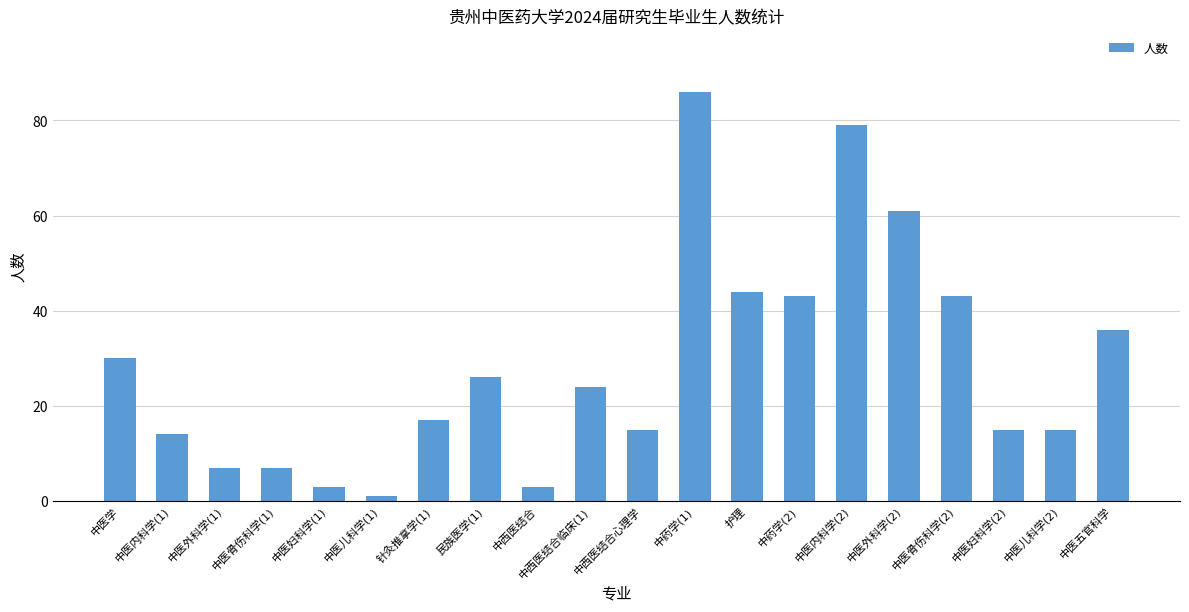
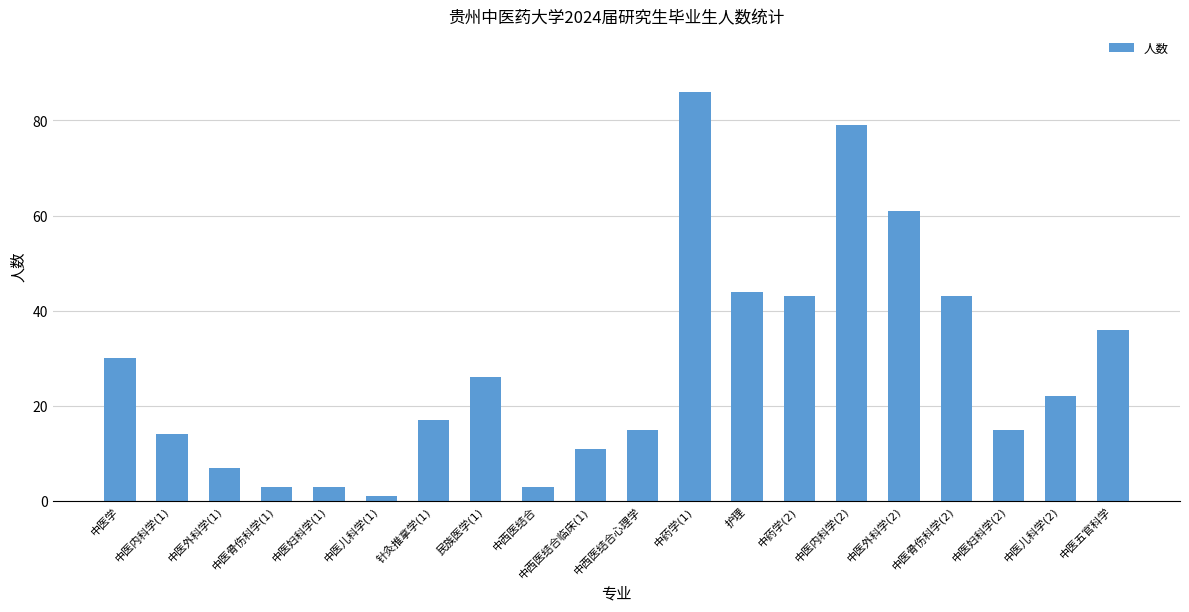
中医骨伤科学(1): 7 -> 3
中西医结合临床(1): 24 -> 11
中医儿科学(2): 15 -> 22
